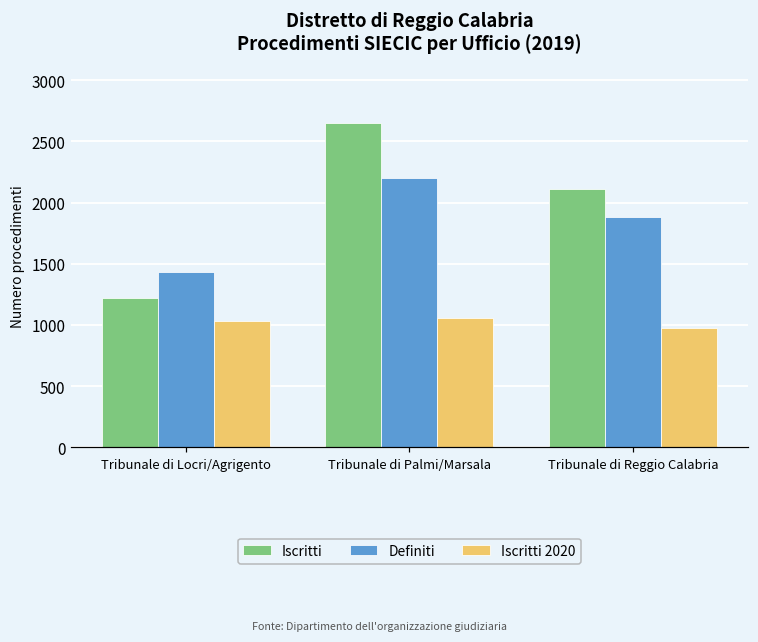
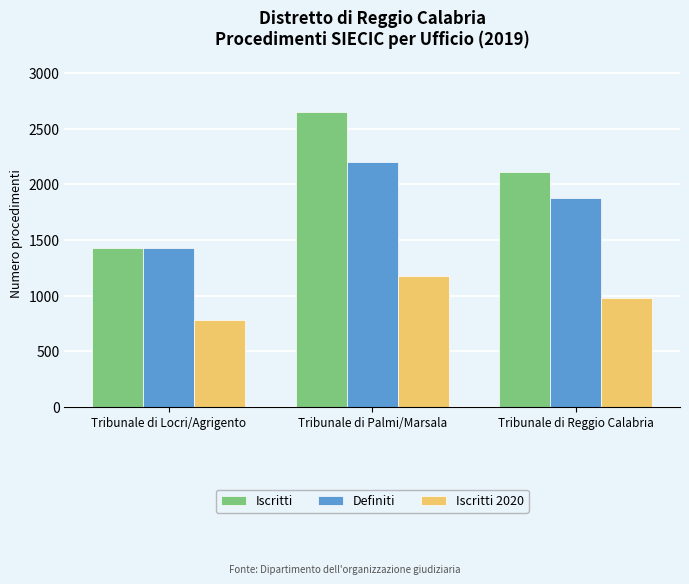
Iscritti, Tribunale di Locri/Agrigento: 1220 -> 1430
Iscritti 2020, Tribunale di Locri/Agrigento: 1040 -> 780
Iscritti 2020, Tribunale di Palmi/Marsala: 1060 -> 1170
